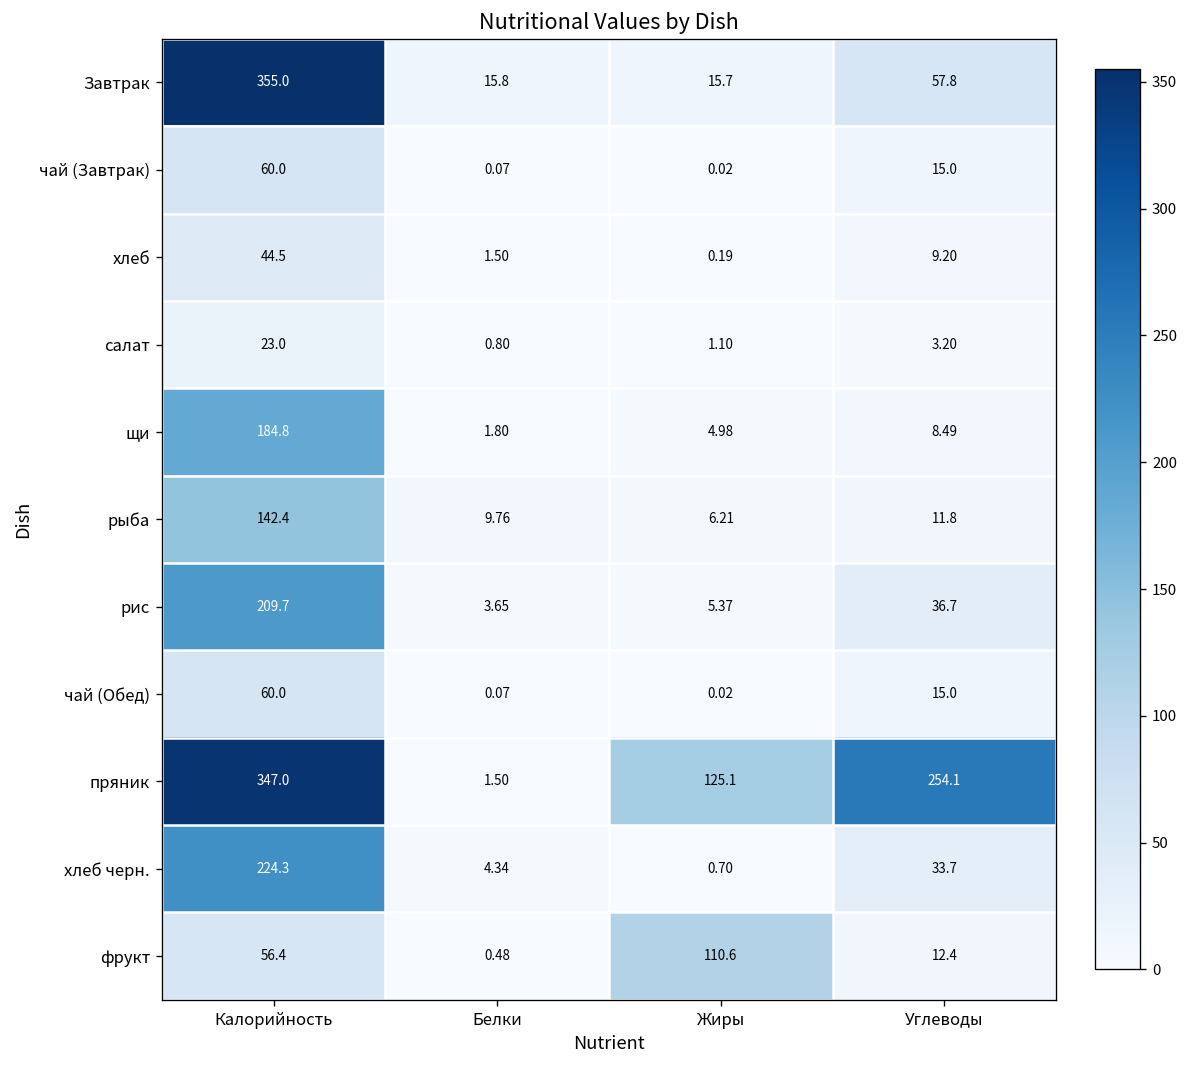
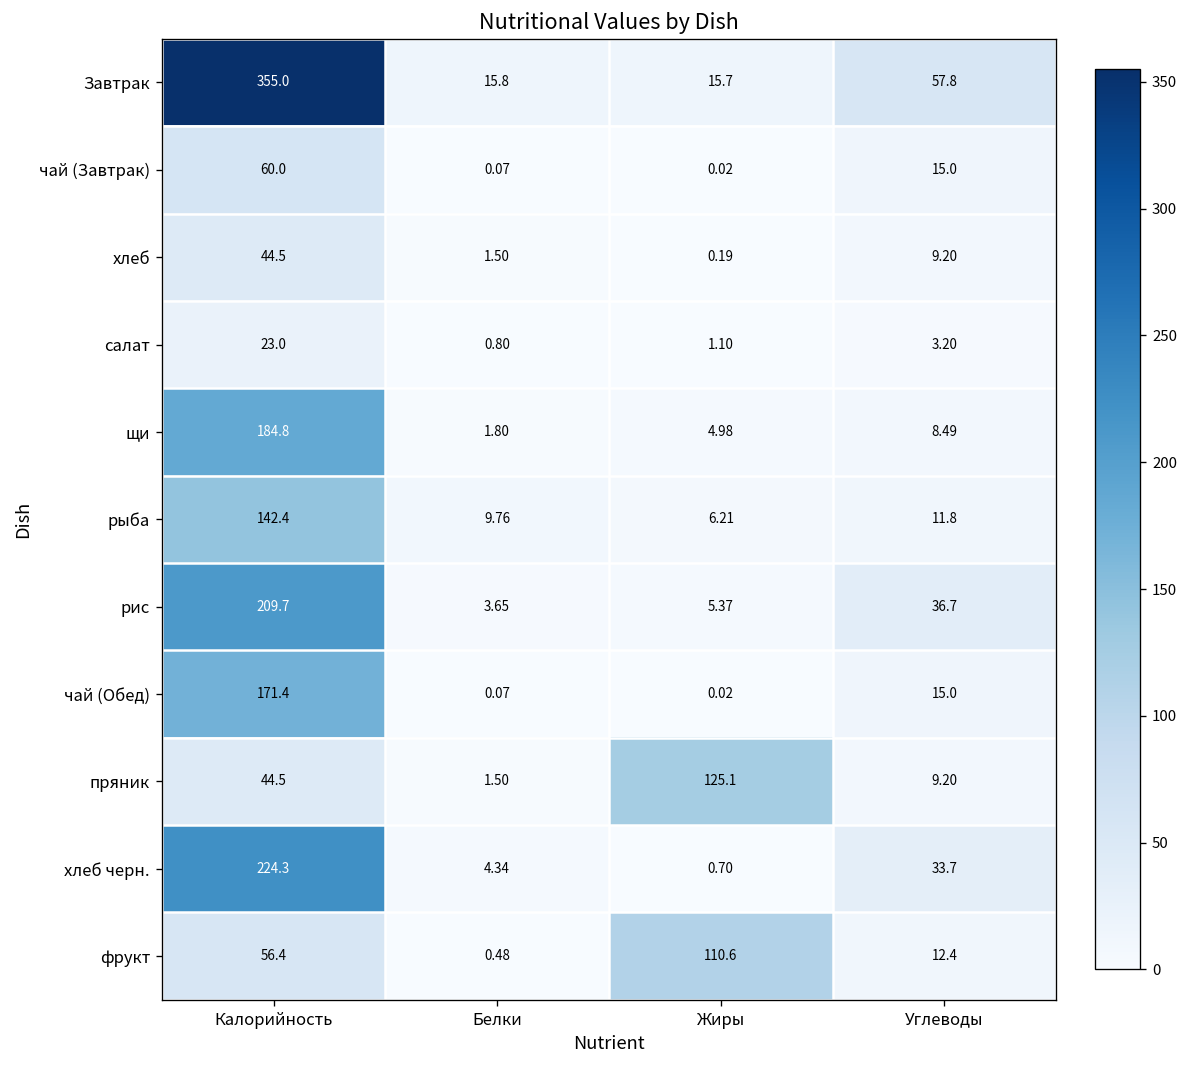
чай (Обед), Калорийность: 60.0 -> 171.4
пряник, Калорийность: 347.0 -> 44.5
пряник, Углеводы: 254.1 -> 9.20
